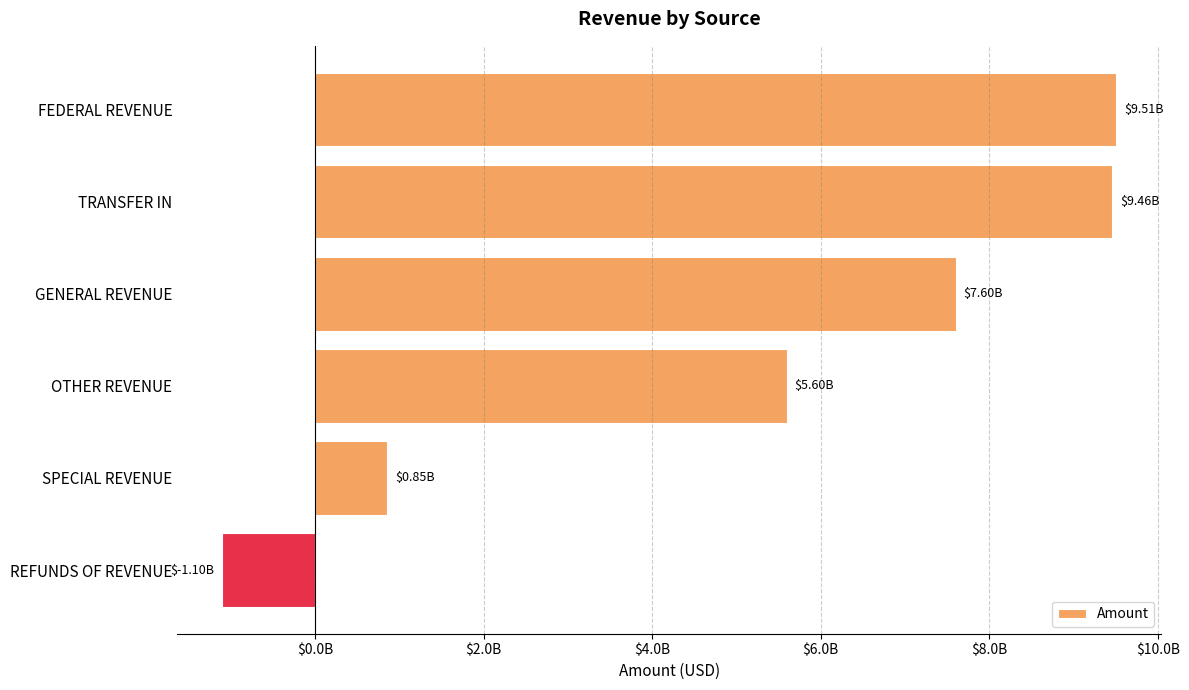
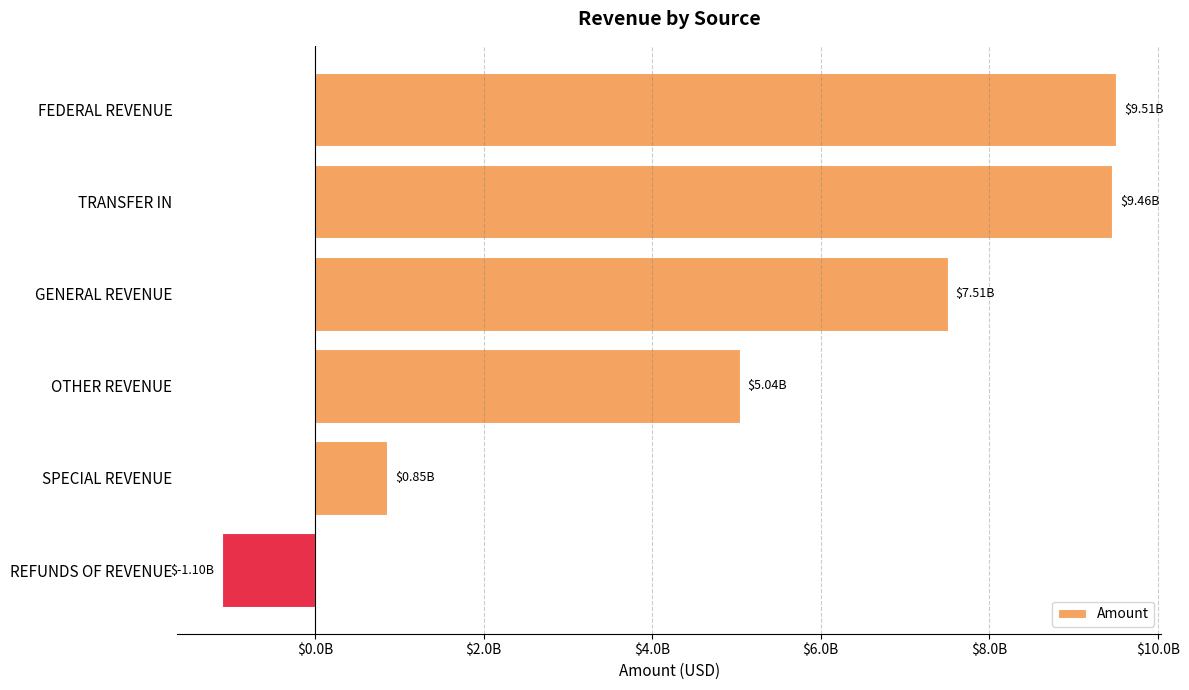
GENERAL REVENUE: $7.60B -> $7.51B
OTHER REVENUE: $5.60B -> $5.04B
